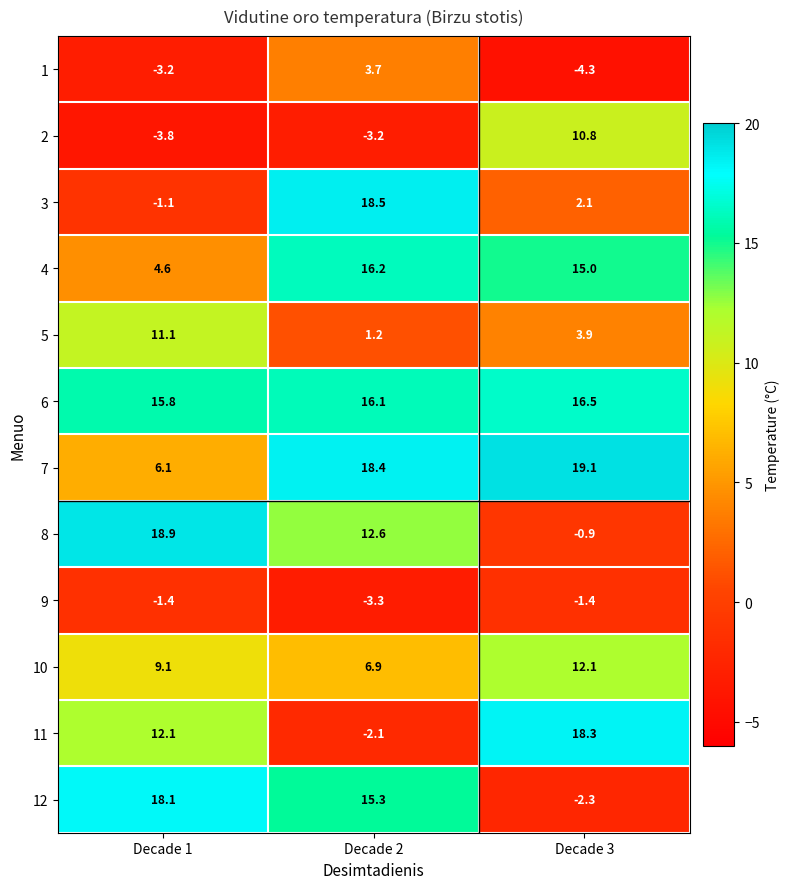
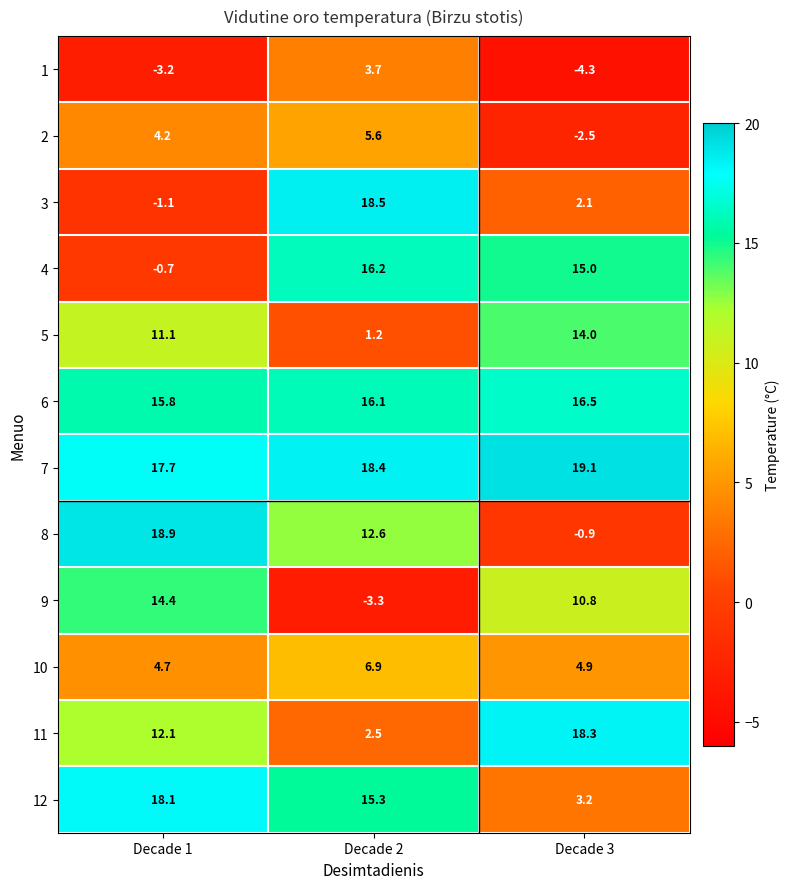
2, Decade 1: -3.8 -> 4.2
2, Decade 2: -3.2 -> 5.6
2, Decade 3: 10.8 -> -2.5
4, Decade 1: 4.6 -> -0.7
5, Decade 3: 3.9 -> 14.0
7, Decade 1: 6.1 -> 17.7
9, Decade 1: -1.4 -> 14.4
9, Decade 3: -1.4 -> 10.8
10, Decade 1: 9.1 -> 4.7
10, Decade 3: 12.1 -> 4.9
11, Decade 2: -2.1 -> 2.5
12, Decade 3: -2.3 -> 3.2
